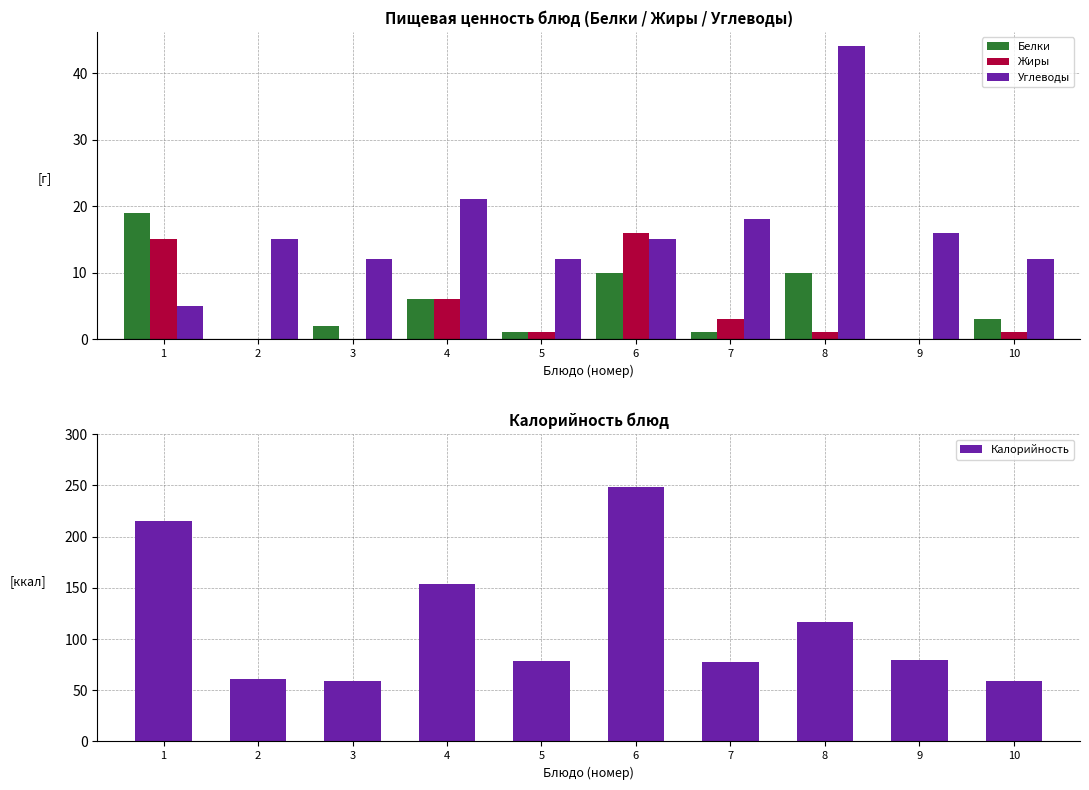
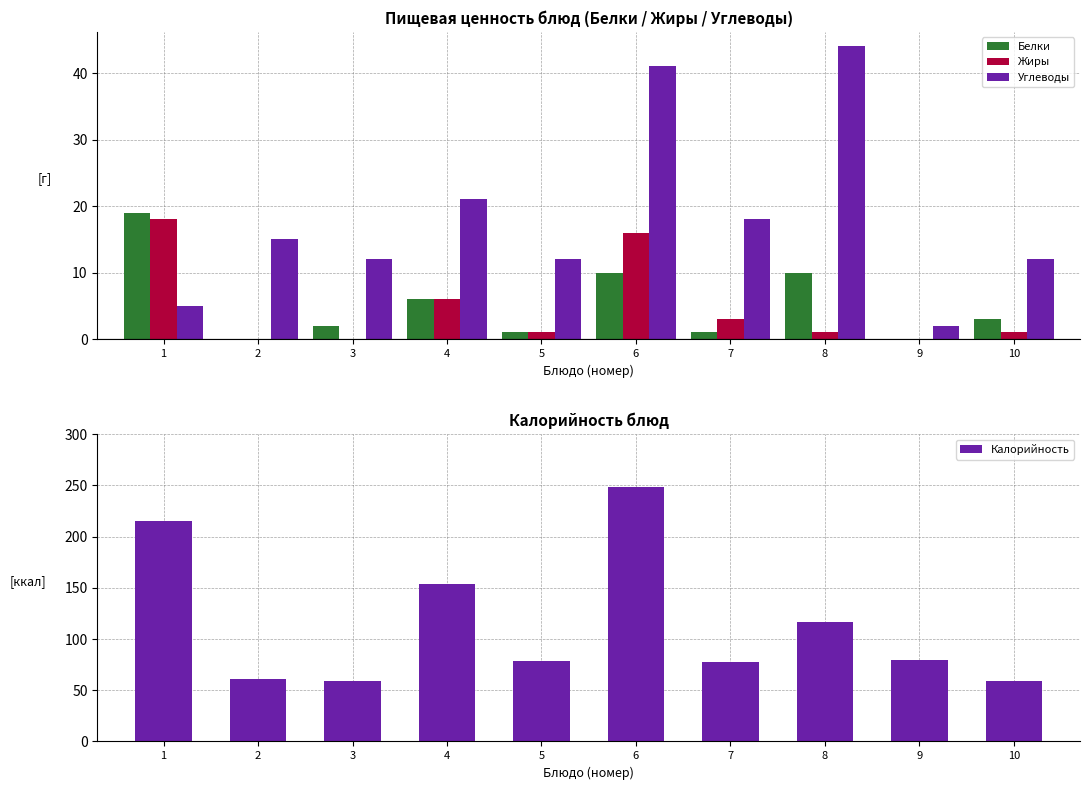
Пищевая ценность блюд (Белки / Жиры / Углеводы), Жиры, 1: 15 -> 18
Пищевая ценность блюд (Белки / Жиры / Углеводы), Углеводы, 6: 15 -> 41
Пищевая ценность блюд (Белки / Жиры / Углеводы), Углеводы, 9: 16 -> 2
